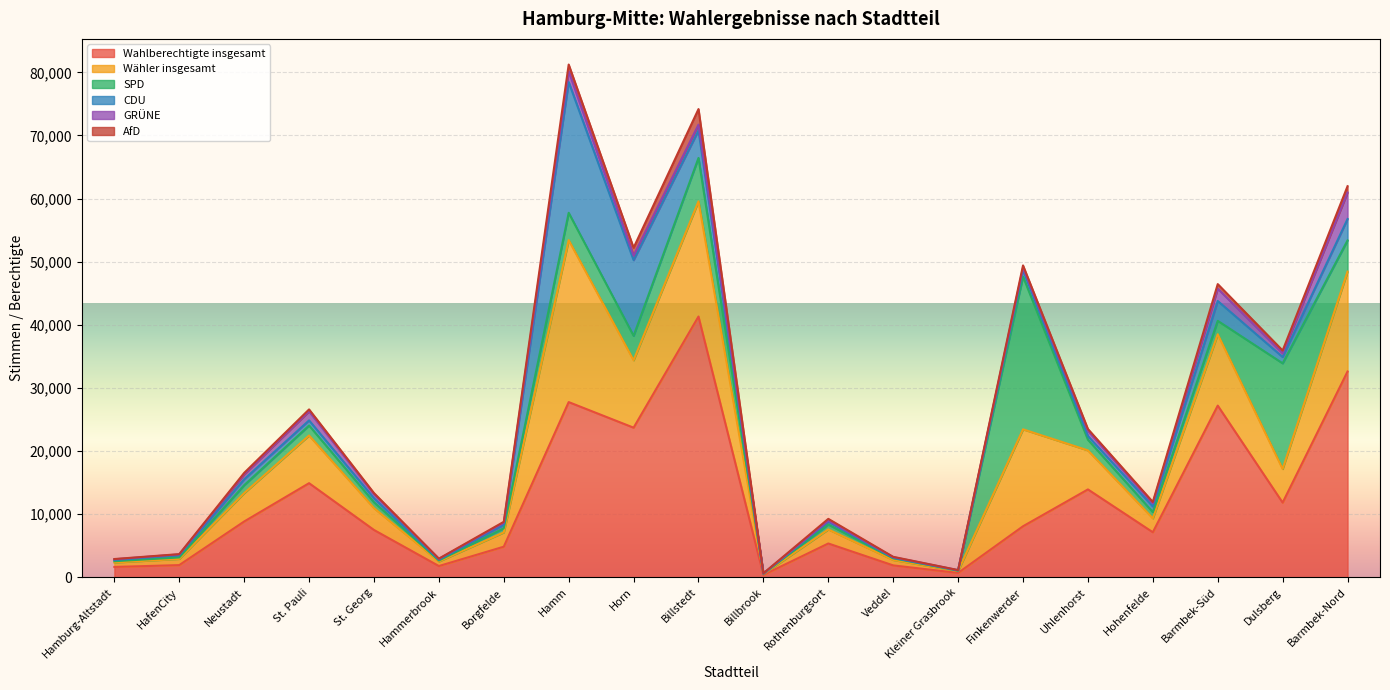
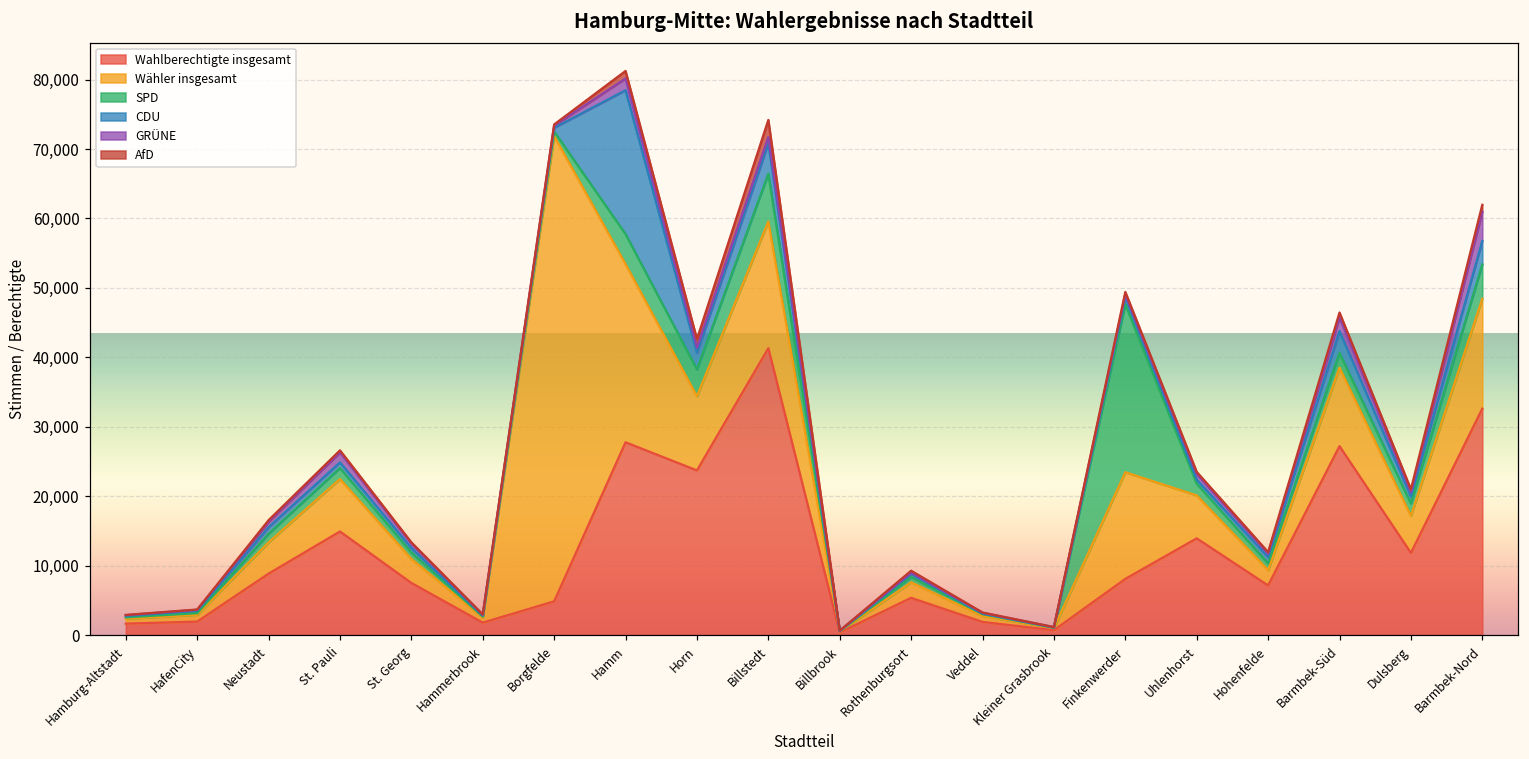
Wähler insgesamt, Borgfelde: 2,000 -> 67,000
CDU, Horn: 12,000 -> 2,000
SPD, Dulsberg: 17,000 -> 2,000
